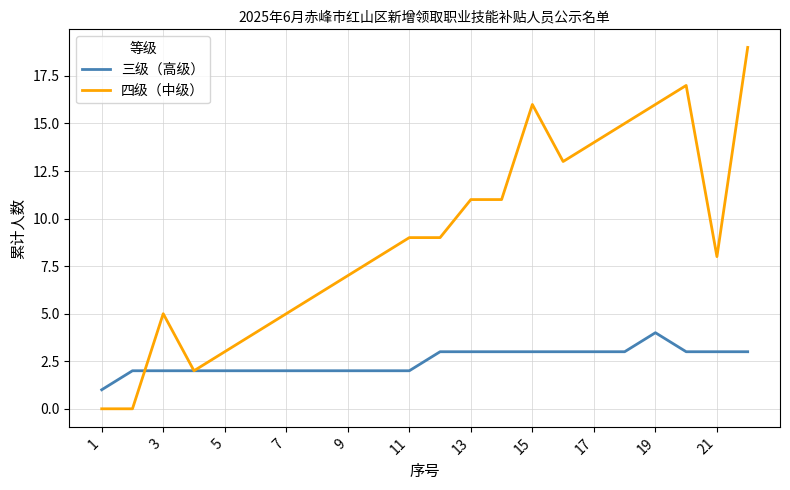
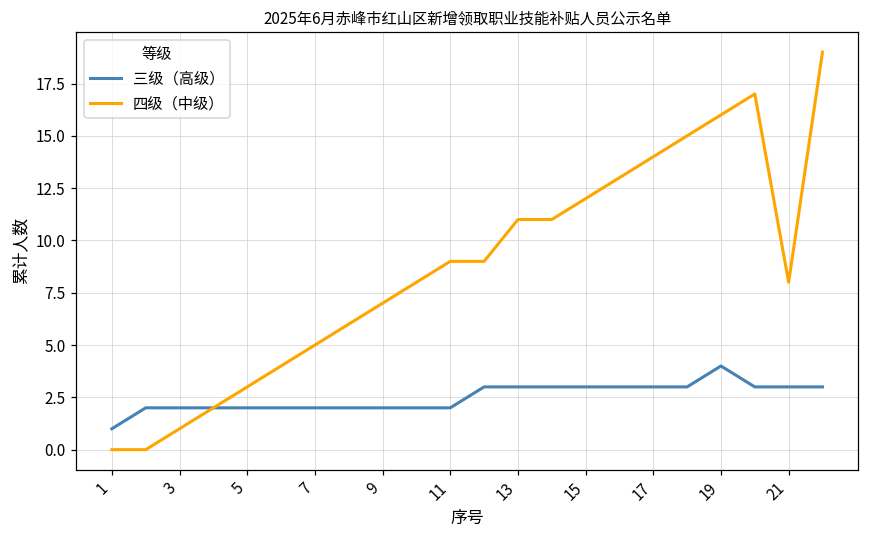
四级（中级）, 3: 5 -> 1
四级（中级）, 15: 16 -> 12
